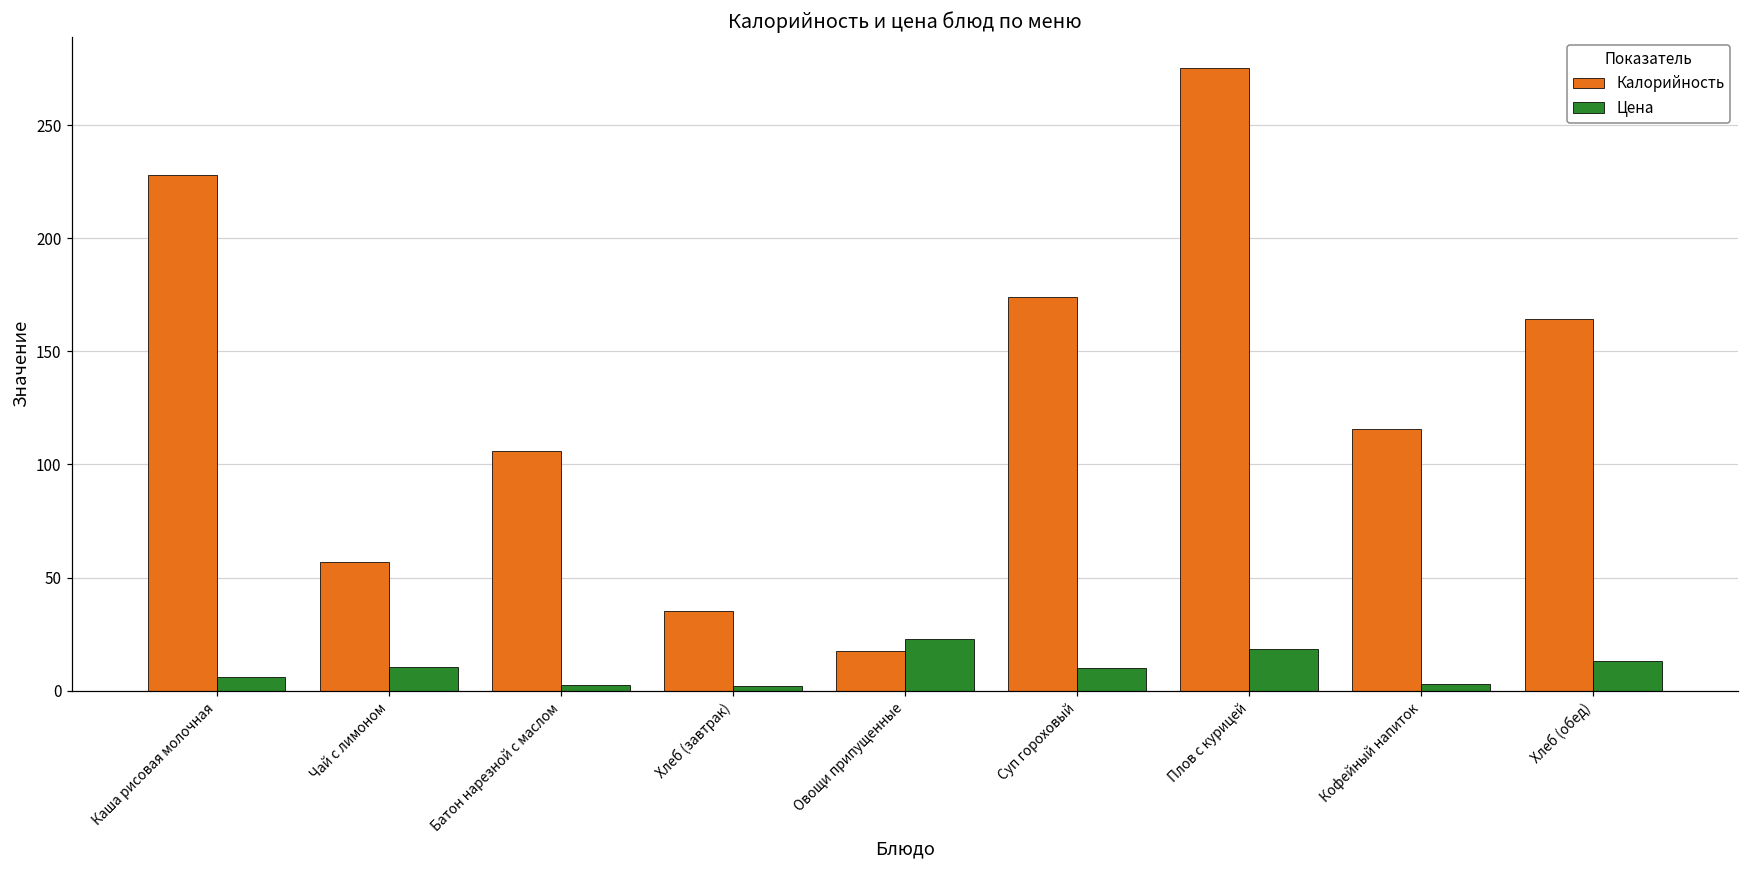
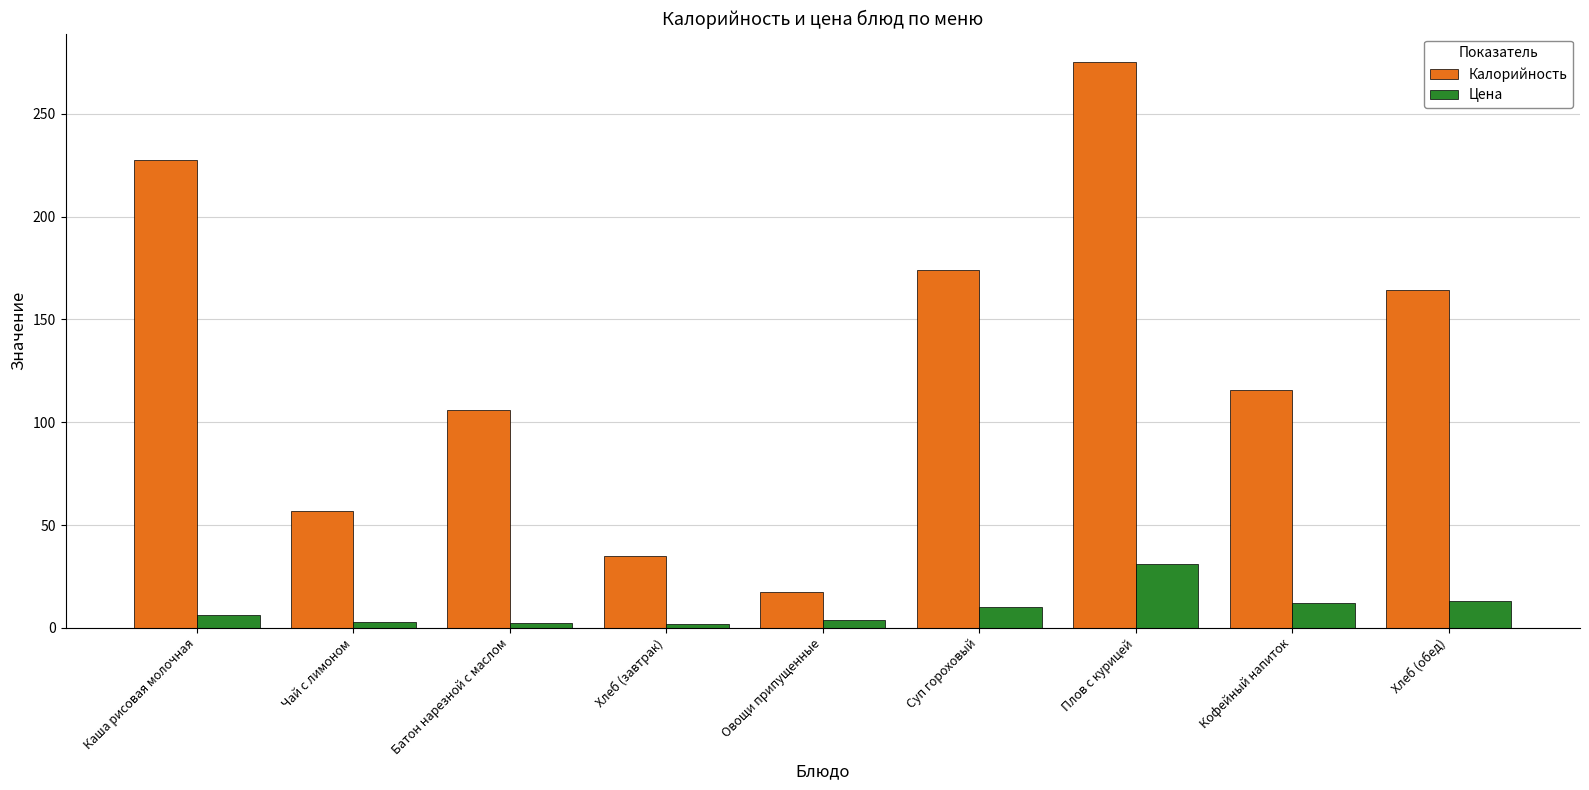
Цена, Чай с лимоном: 10 -> 3
Цена, Овощи припущенные: 23 -> 4
Цена, Плов с курицей: 18 -> 31
Цена, Кофейный напиток: 3 -> 12
